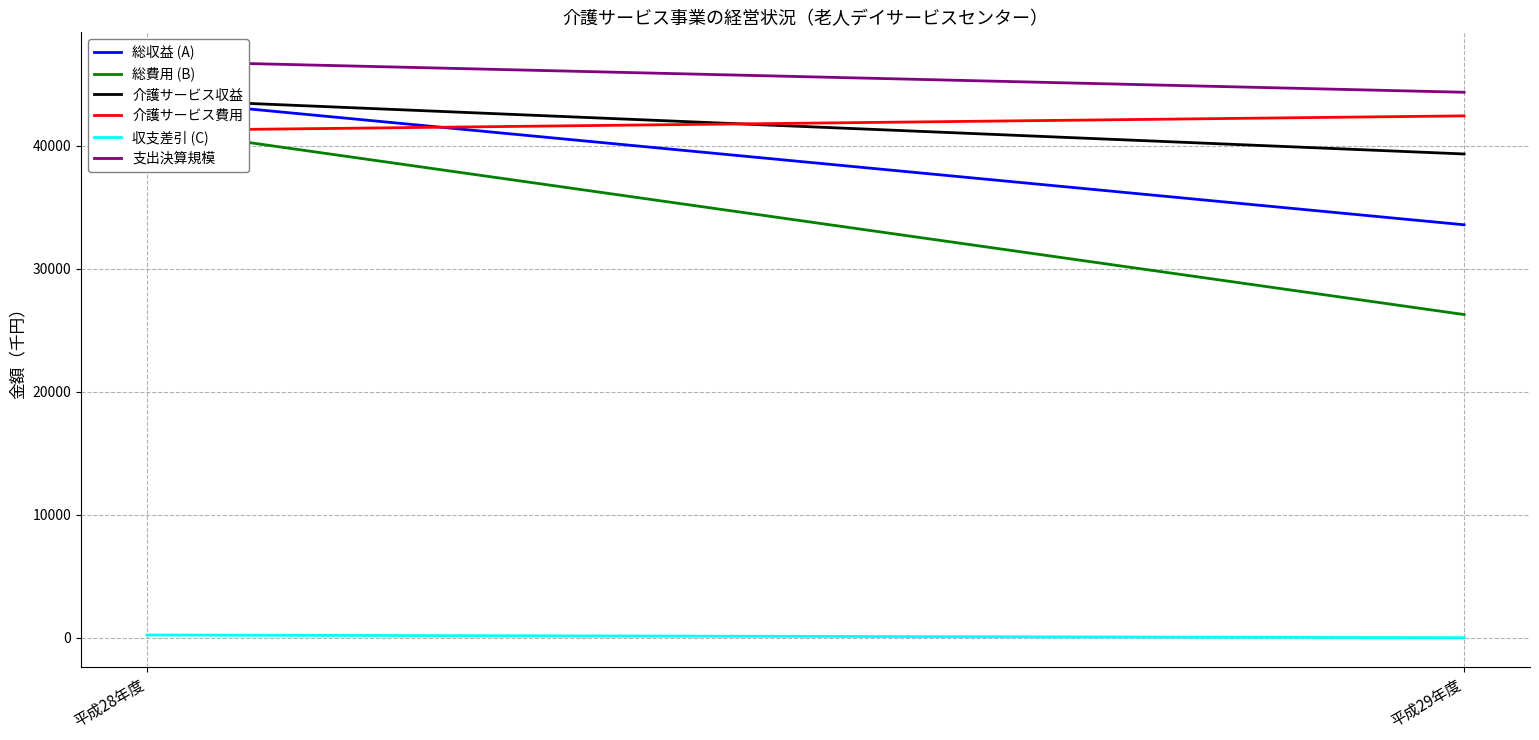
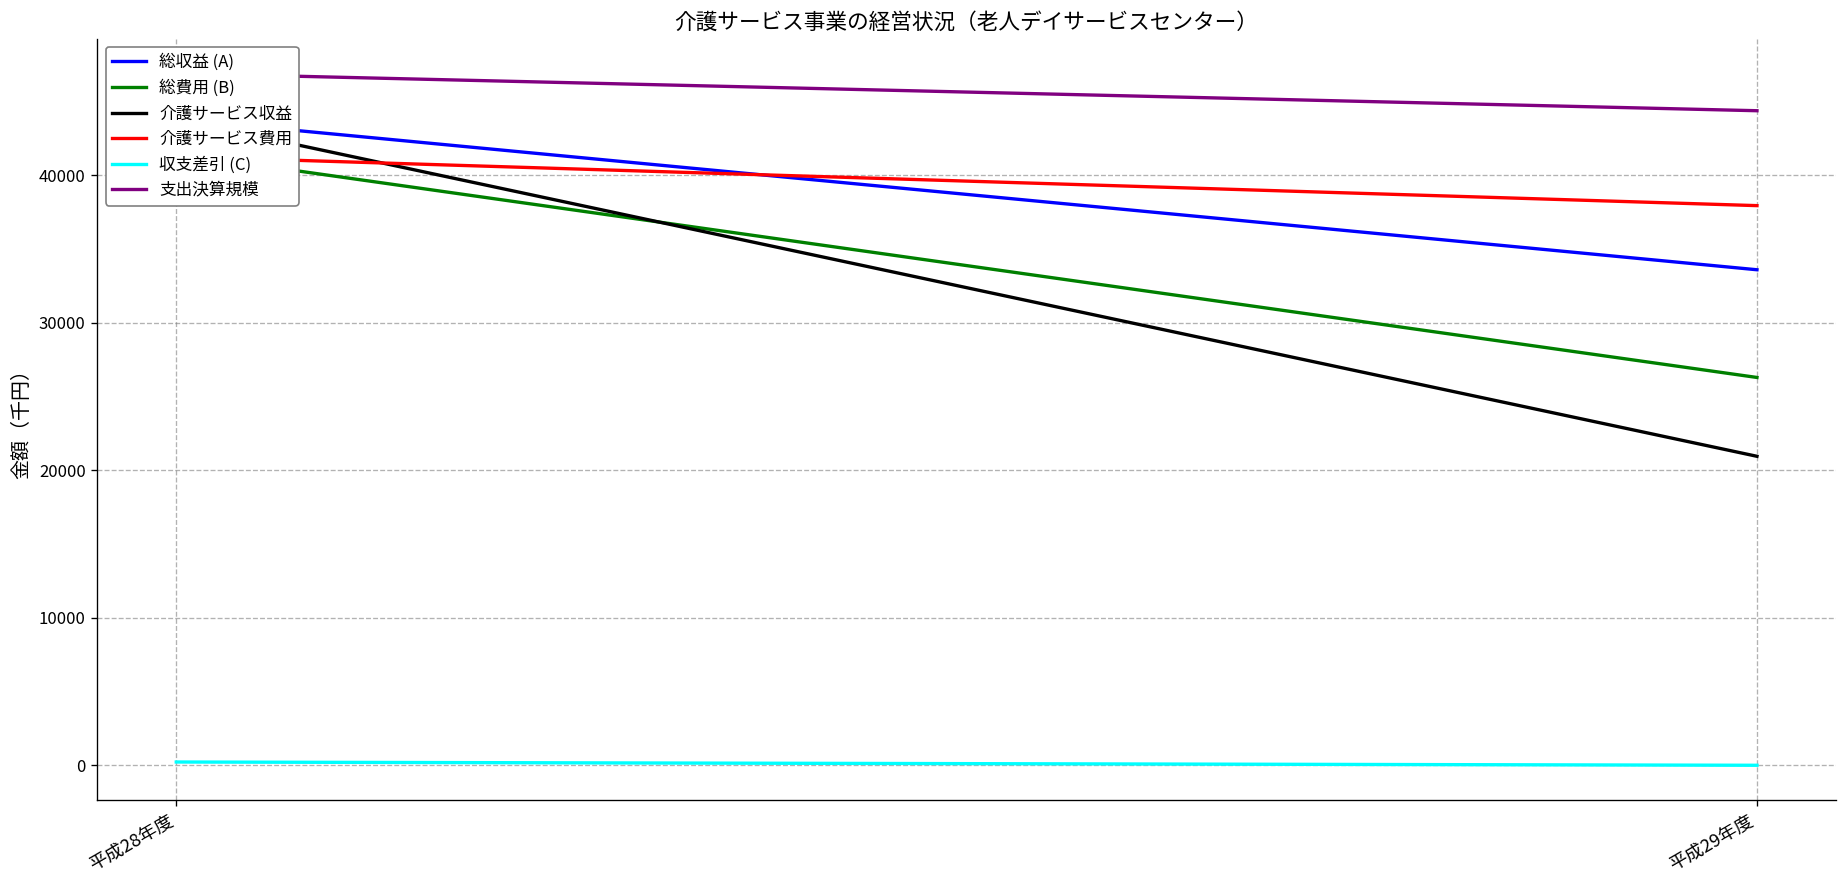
介護サービス収益, 平成29年度: 39300 -> 20900
介護サービス費用, 平成29年度: 42400 -> 37900
